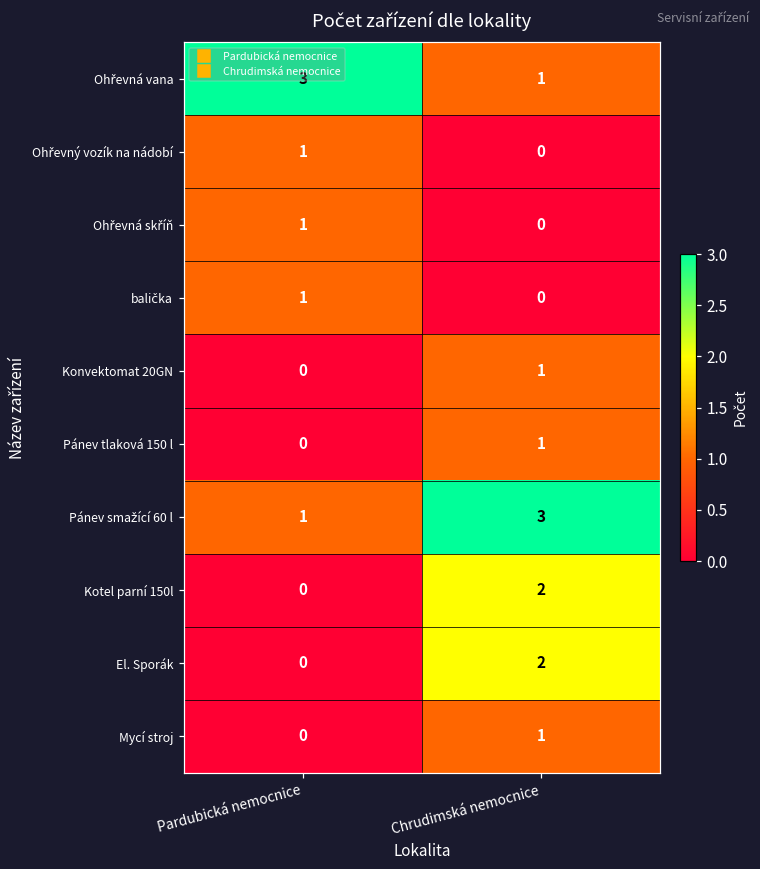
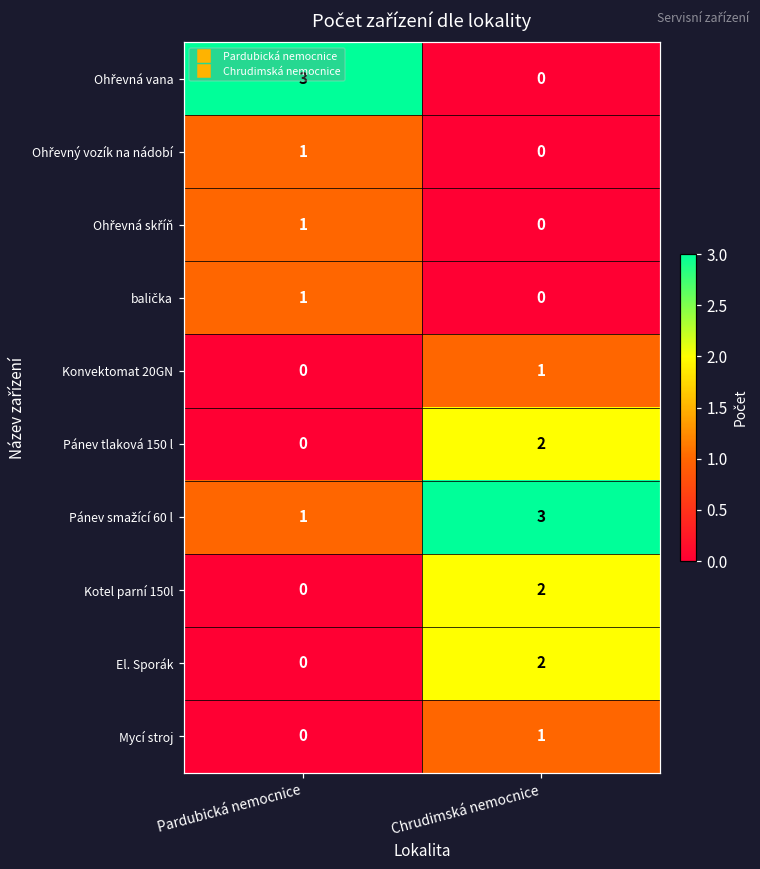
Ohřevná vana, Chrudimská nemocnice: 1 -> 0
Pánev tlaková 150 l, Chrudimská nemocnice: 1 -> 2
